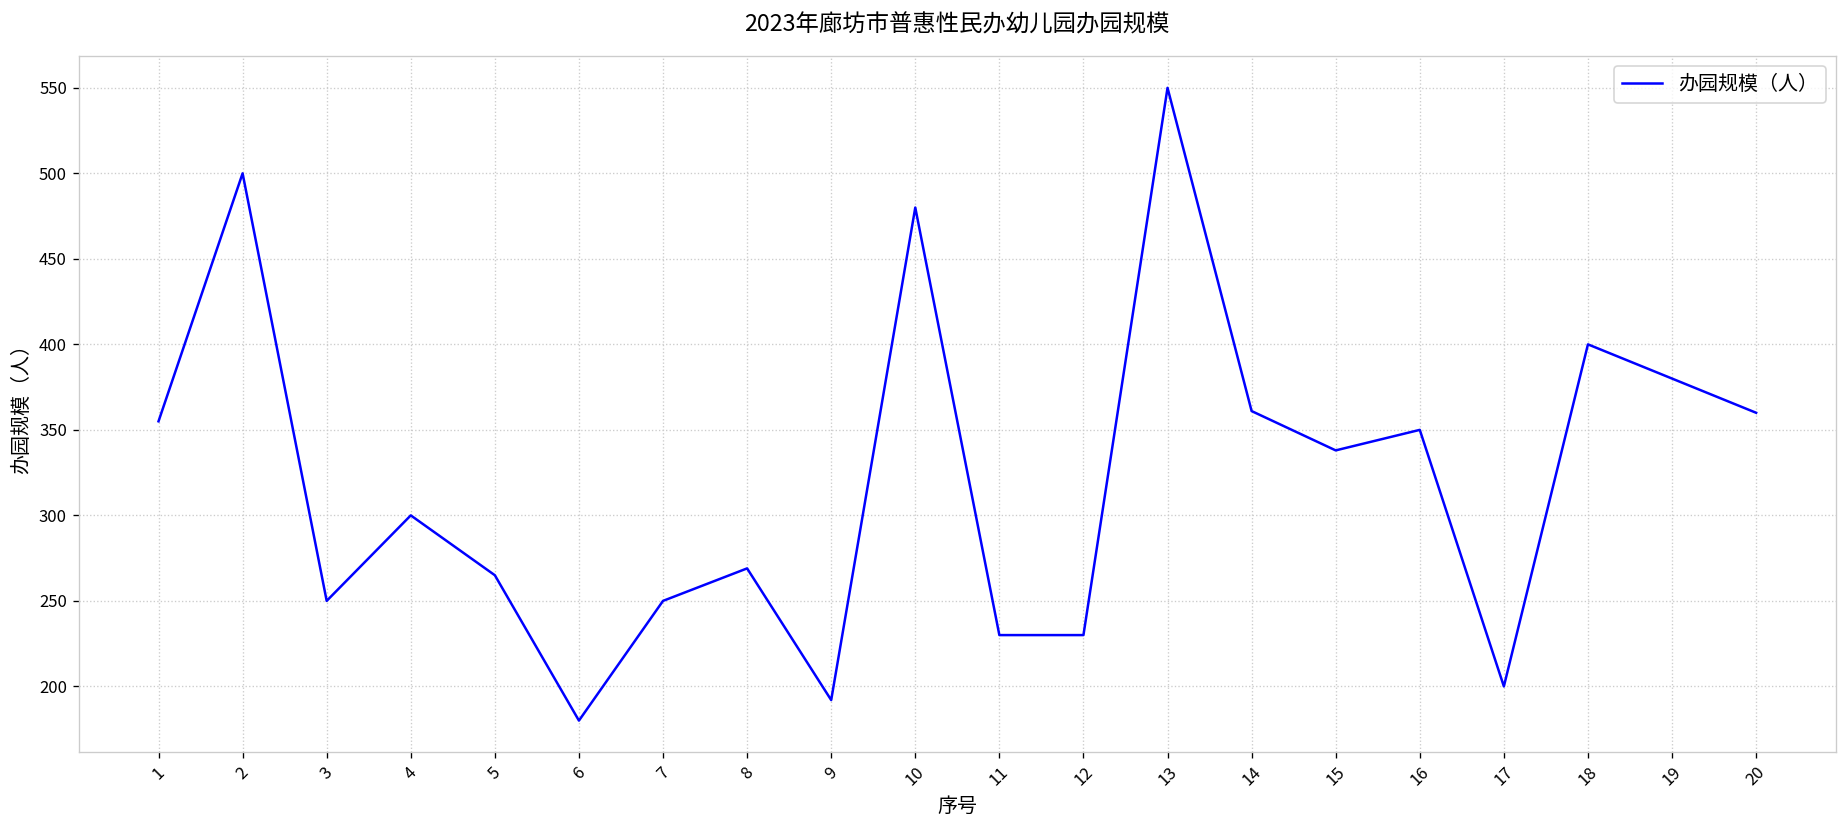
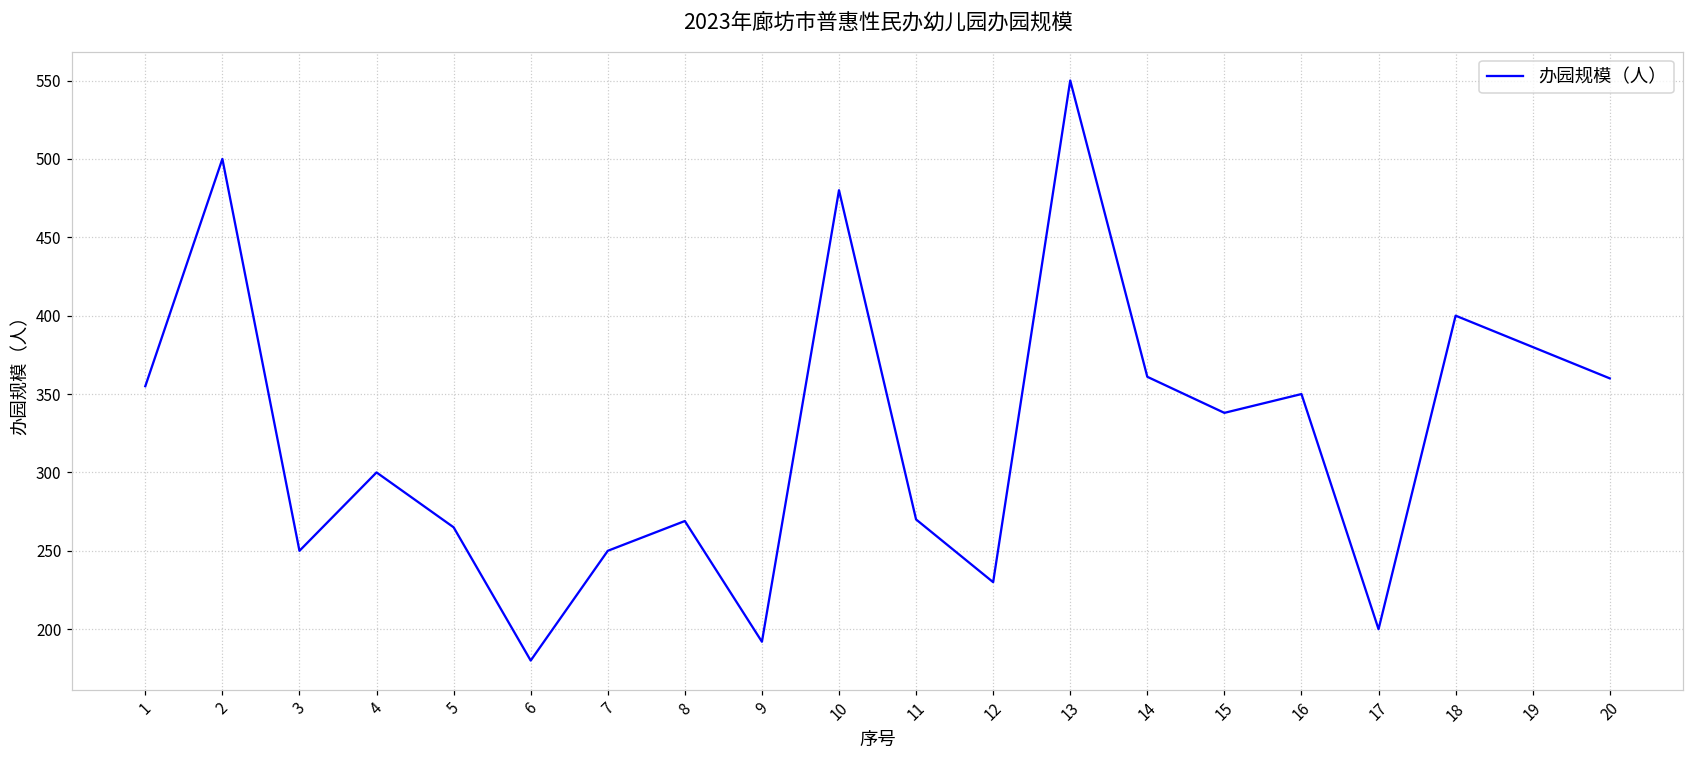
11: 230 -> 270
